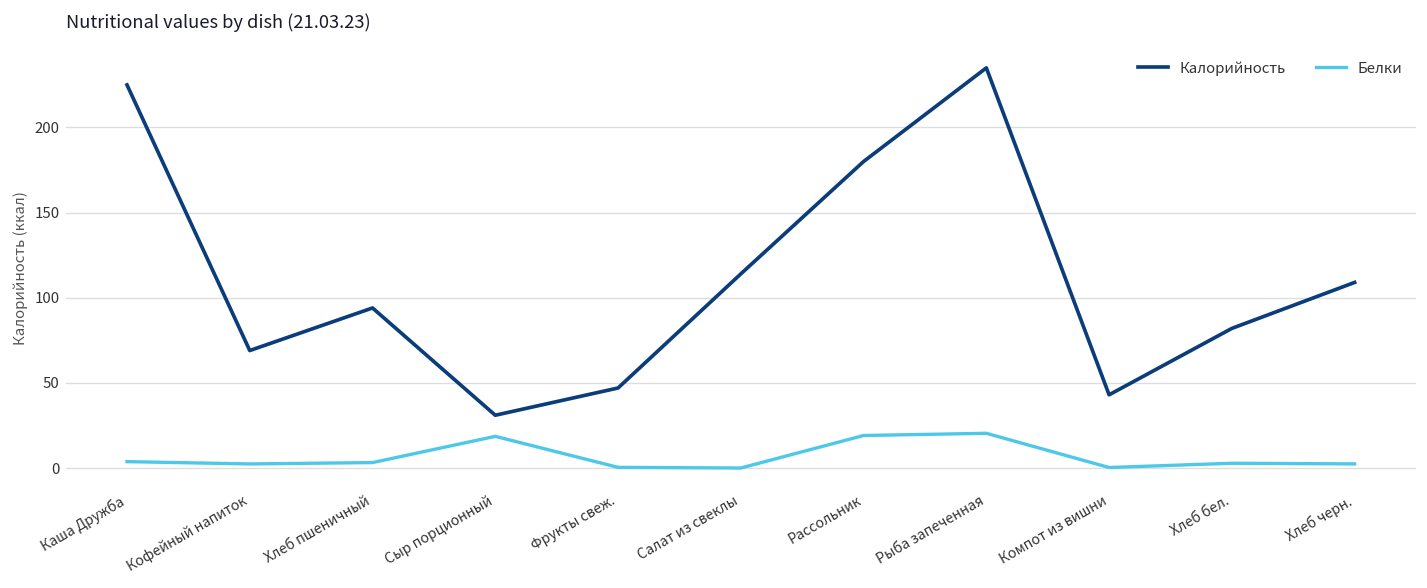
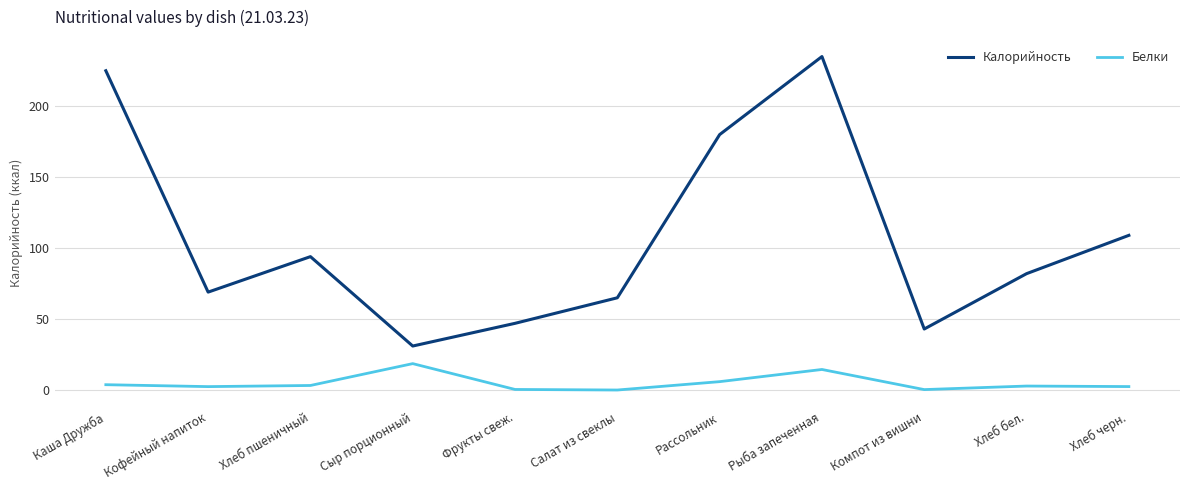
Калорийность, Салат из свеклы: 114 -> 65
Белки, Рассольник: 19 -> 6
Белки, Рыба запеченная: 20 -> 14
